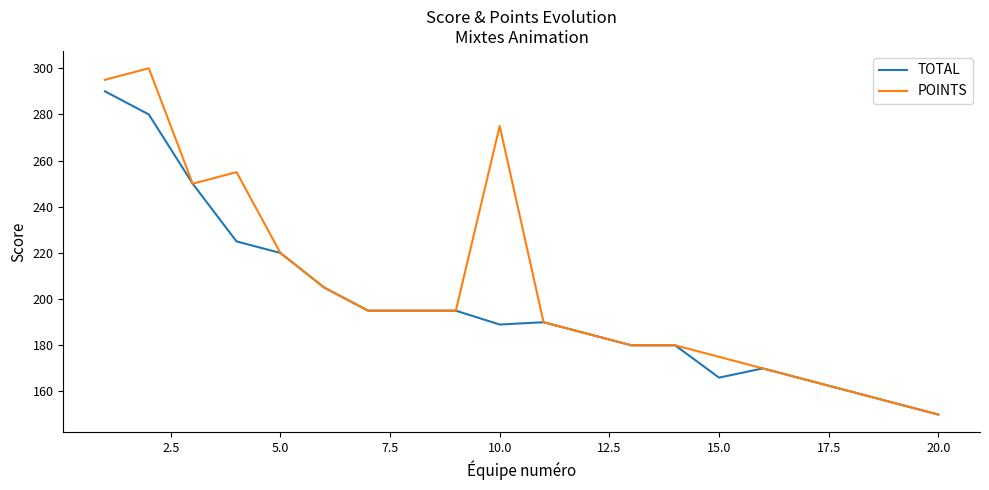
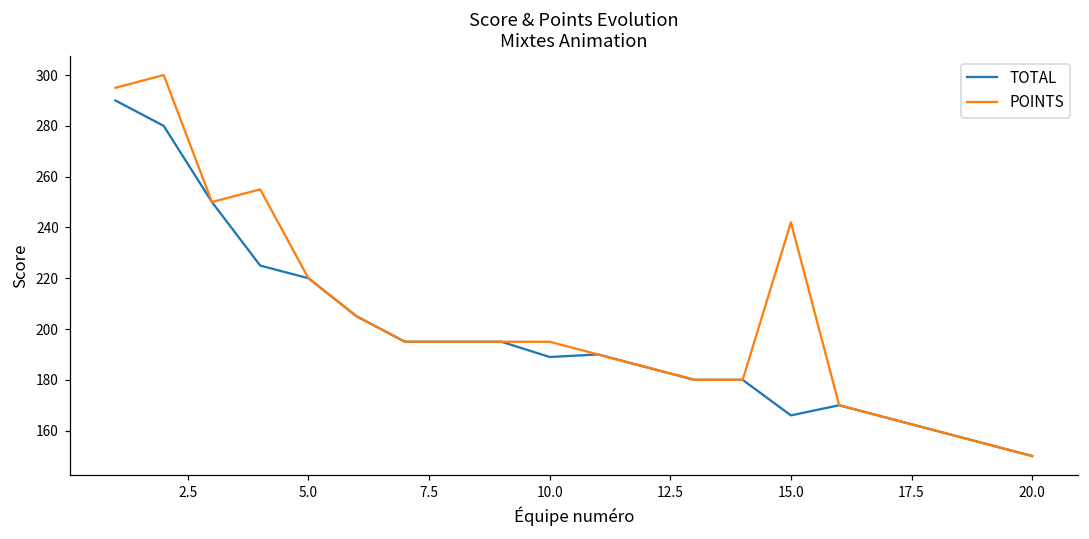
POINTS, 10.0: 275 -> 195
POINTS, 15.0: 175 -> 242
